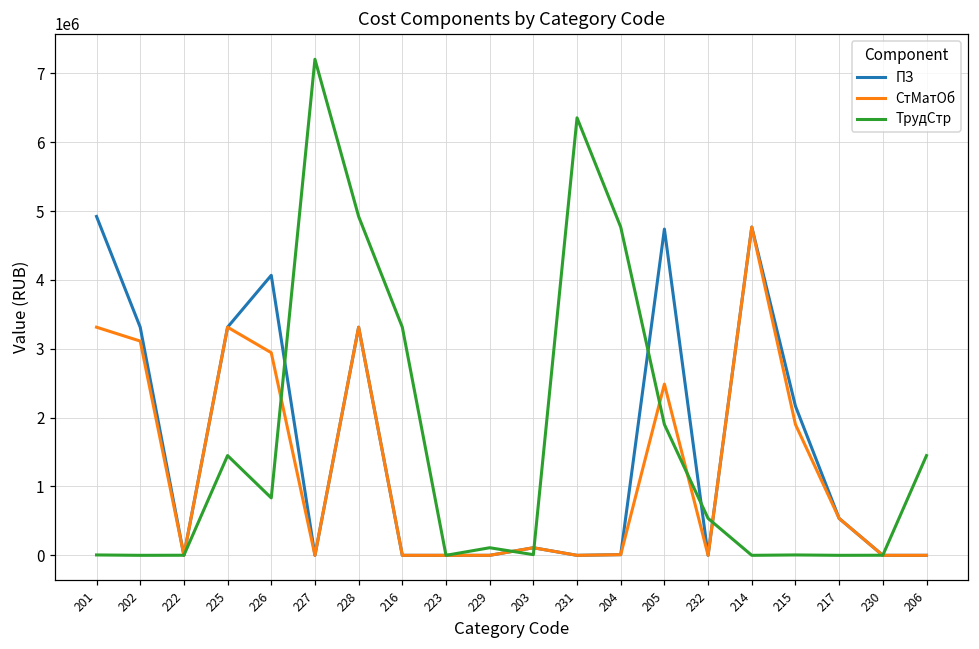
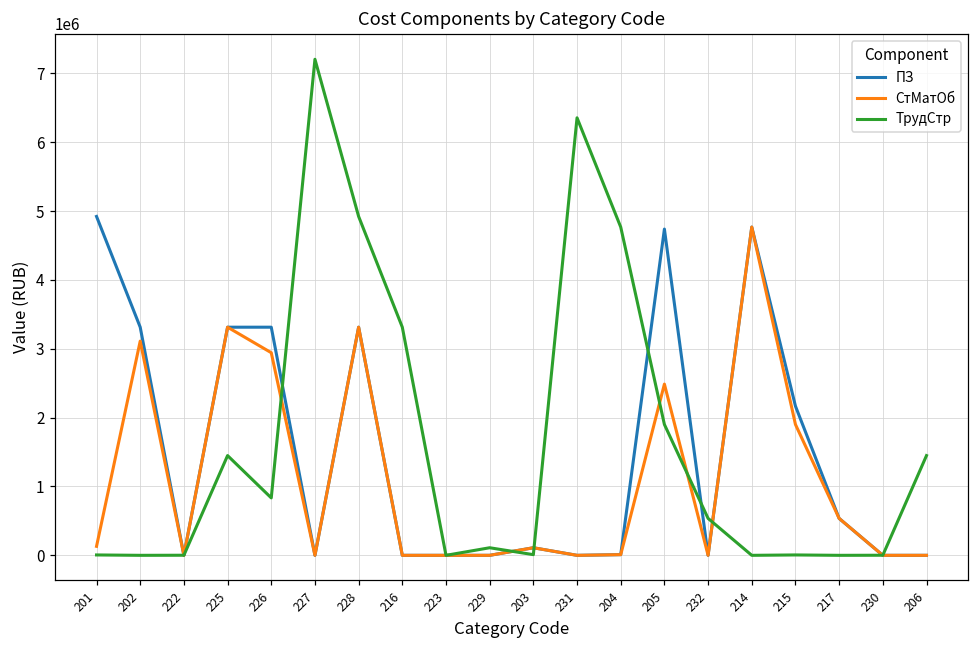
СтМатОб, 201: 3300000 -> 100000
ПЗ, 226: 4100000 -> 3300000
